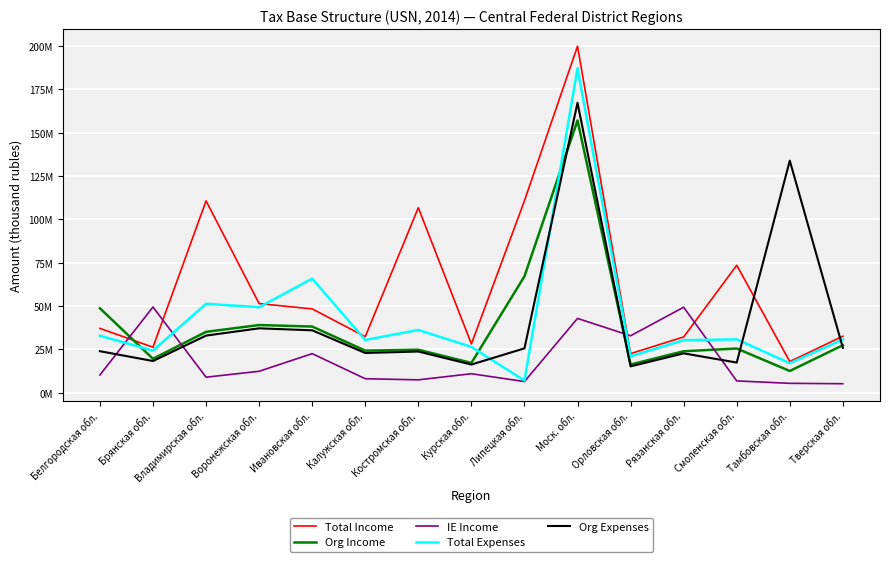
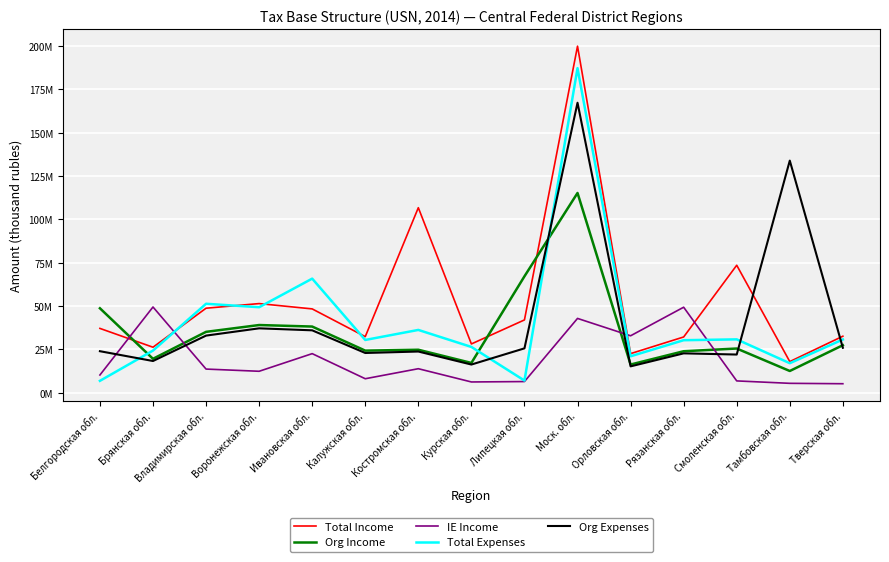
Total Expenses, Белгородская обл.: 33000000 -> 7000000
Total Income, Владимирская обл.: 111000000 -> 49000000
IE Income, Владимирская обл.: 9000000 -> 14000000
IE Income, Костромская обл.: 7000000 -> 14000000
IE Income, Курская обл.: 11000000 -> 6000000
Total Income, Липецкая обл.: 111000000 -> 42000000
Org Income, Моск. обл.: 157000000 -> 115000000
Org Expenses, Смоленская обл.: 17000000 -> 22000000
